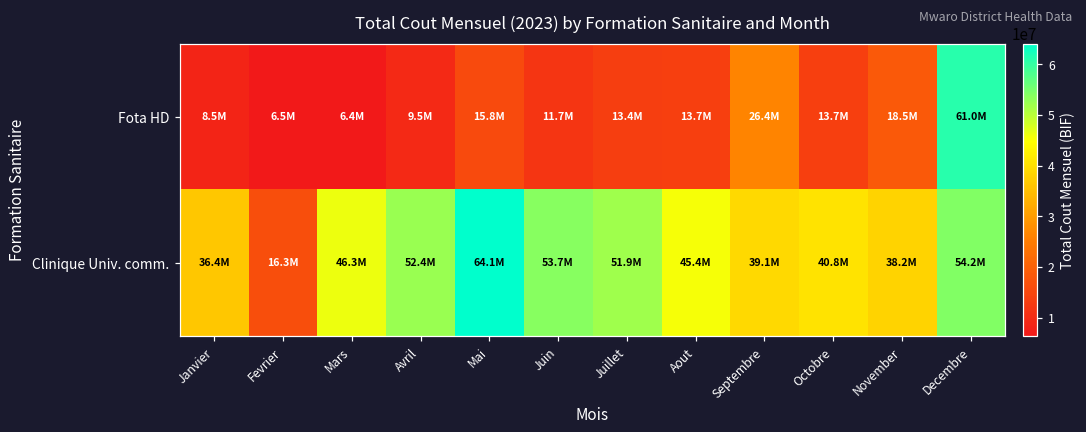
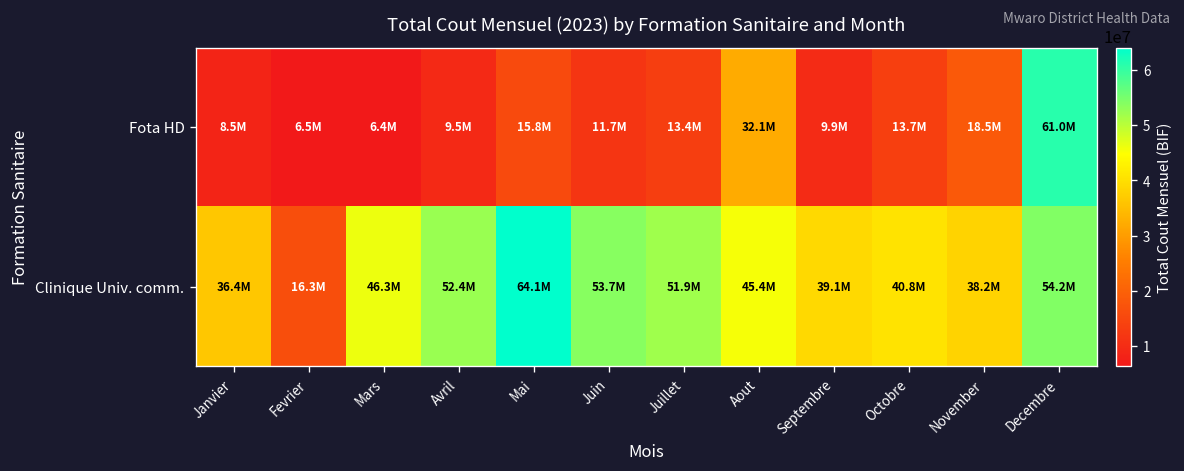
Fota HD, Aout: 13.7M -> 32.1M
Fota HD, Septembre: 26.4M -> 9.9M
